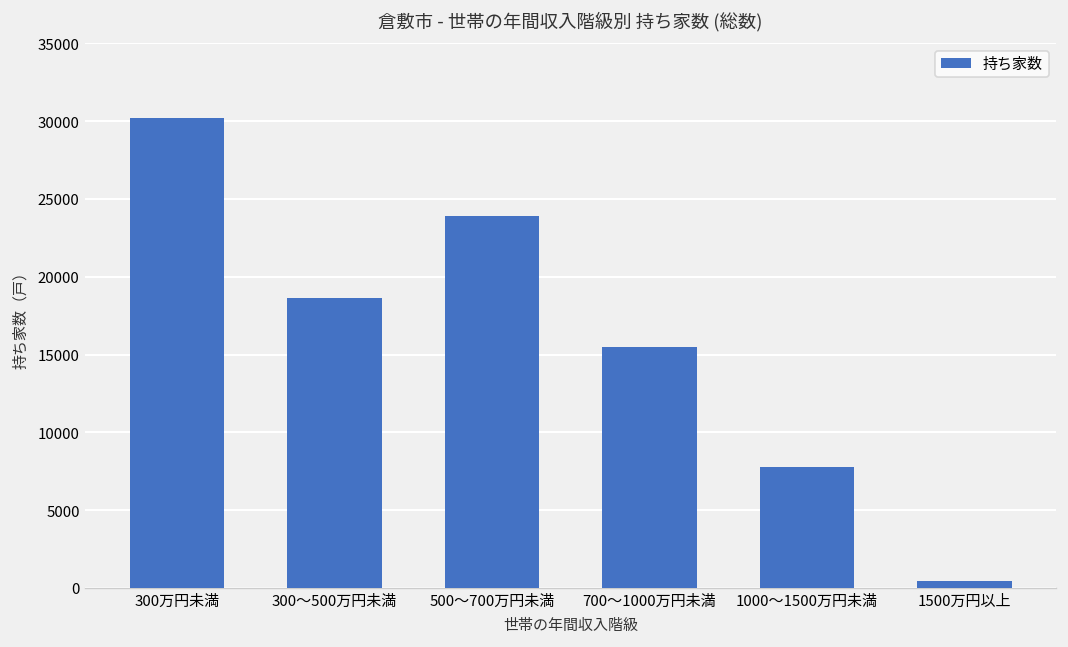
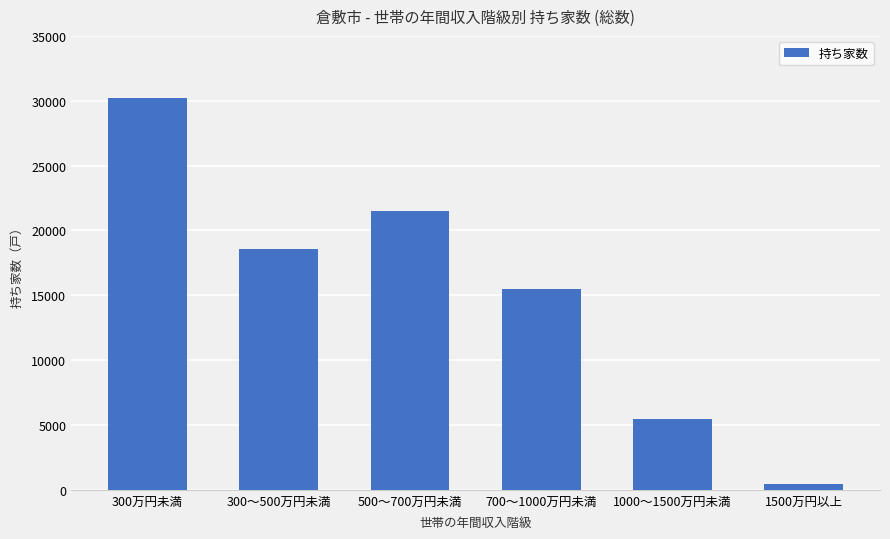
500～700万円未満: 23900 -> 21500
1000～1500万円未満: 7800 -> 5400
